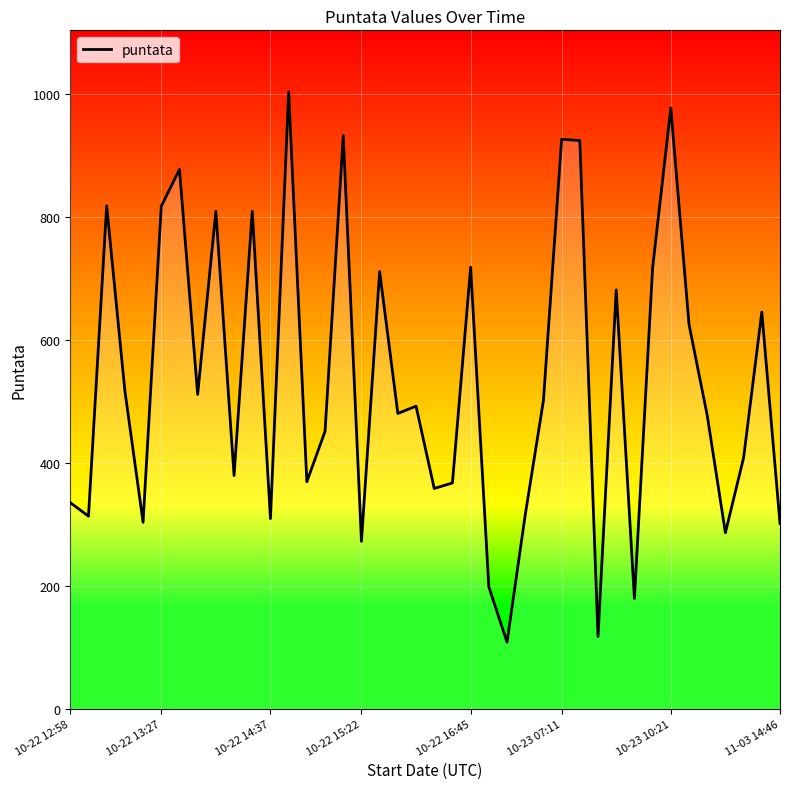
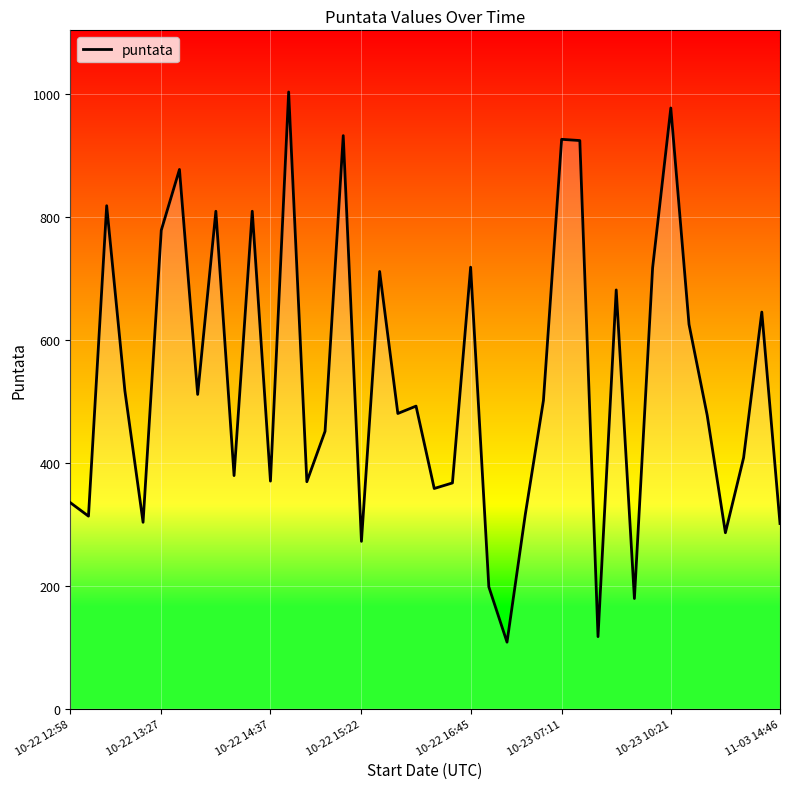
10-22 13:27: 820 -> 780
10-22 14:37: 310 -> 370
